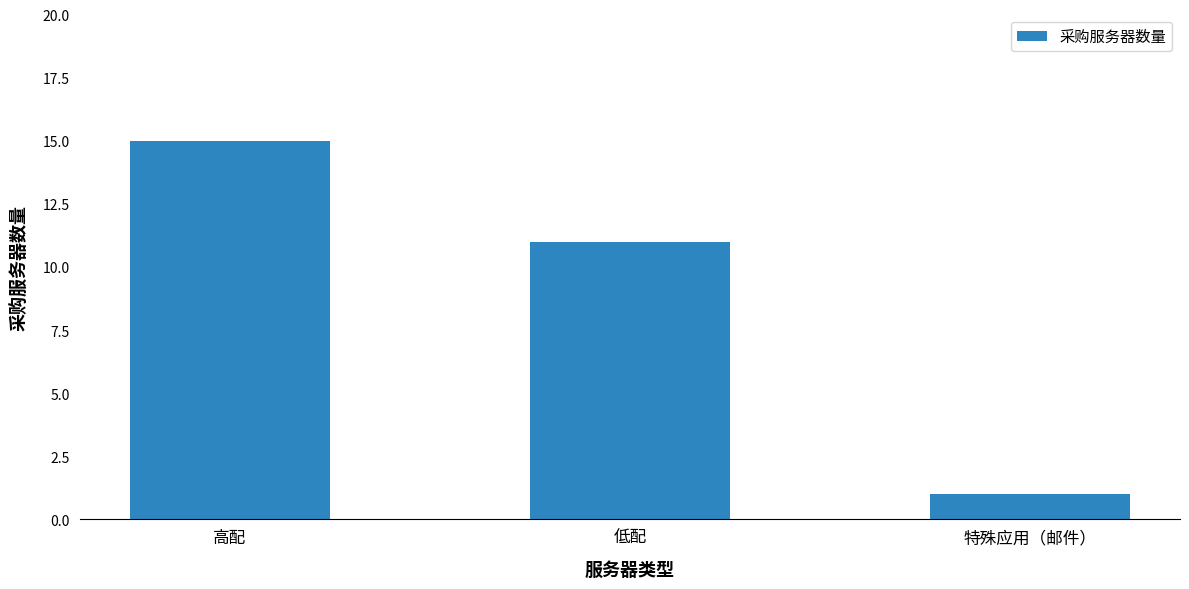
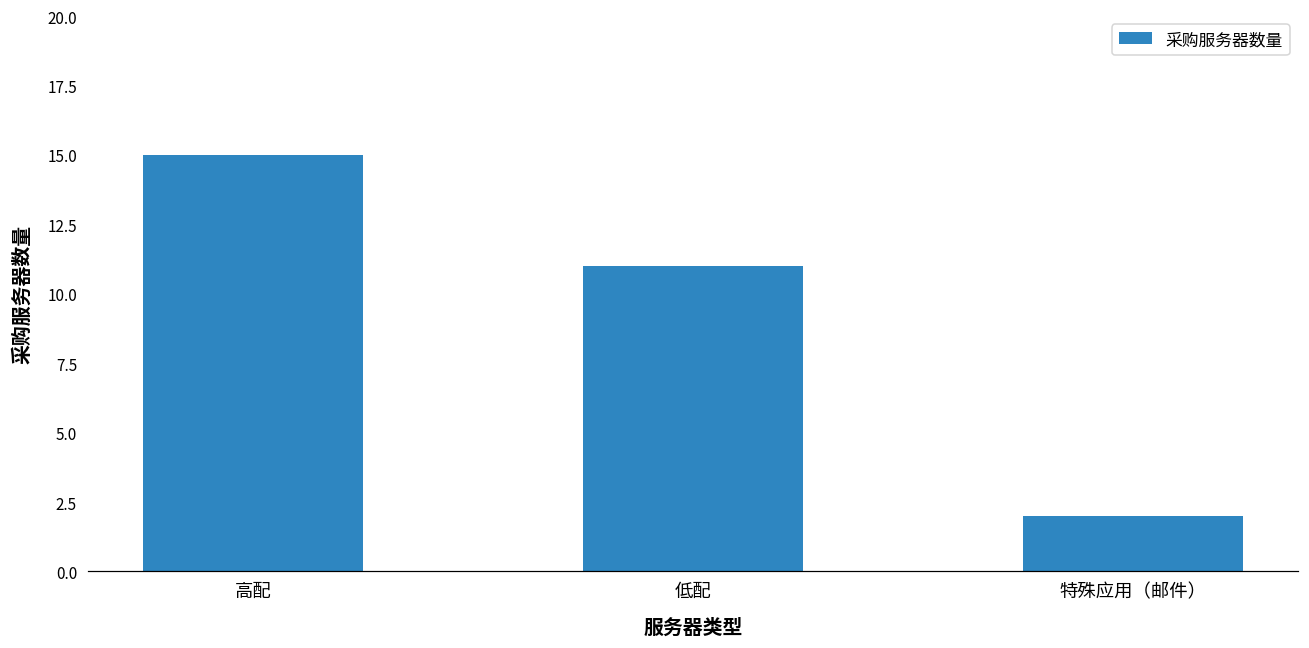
特殊应用（邮件）: 1 -> 2
